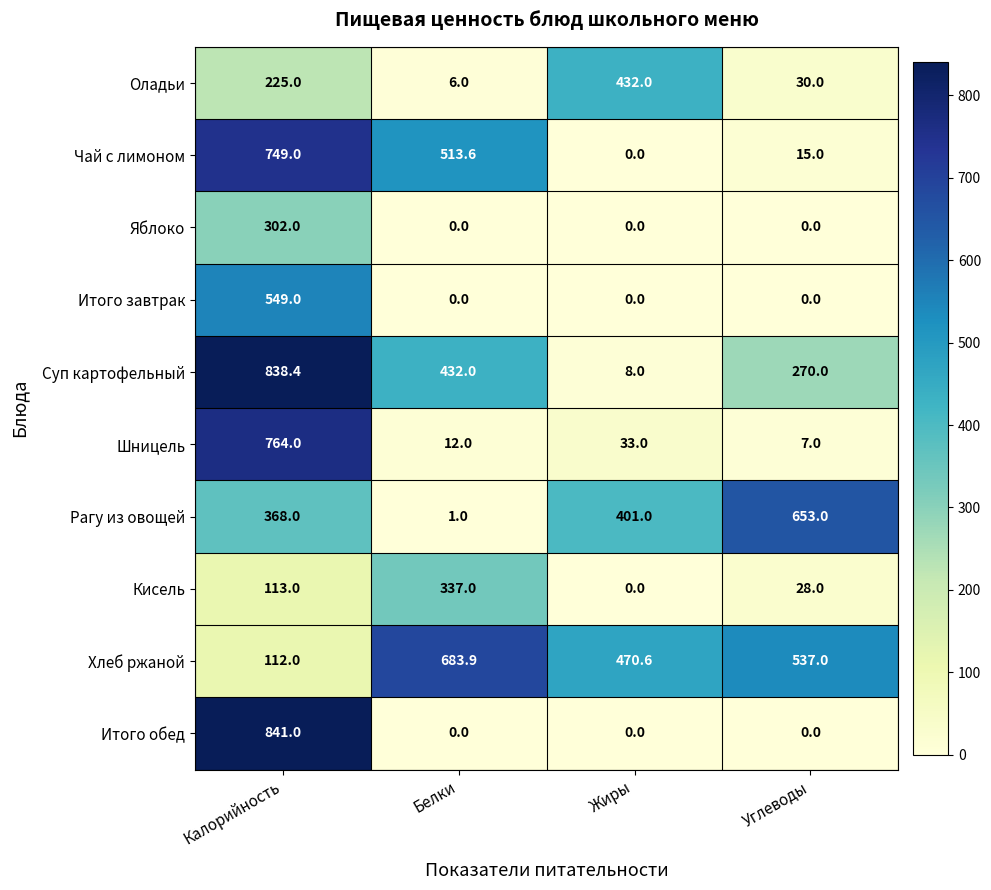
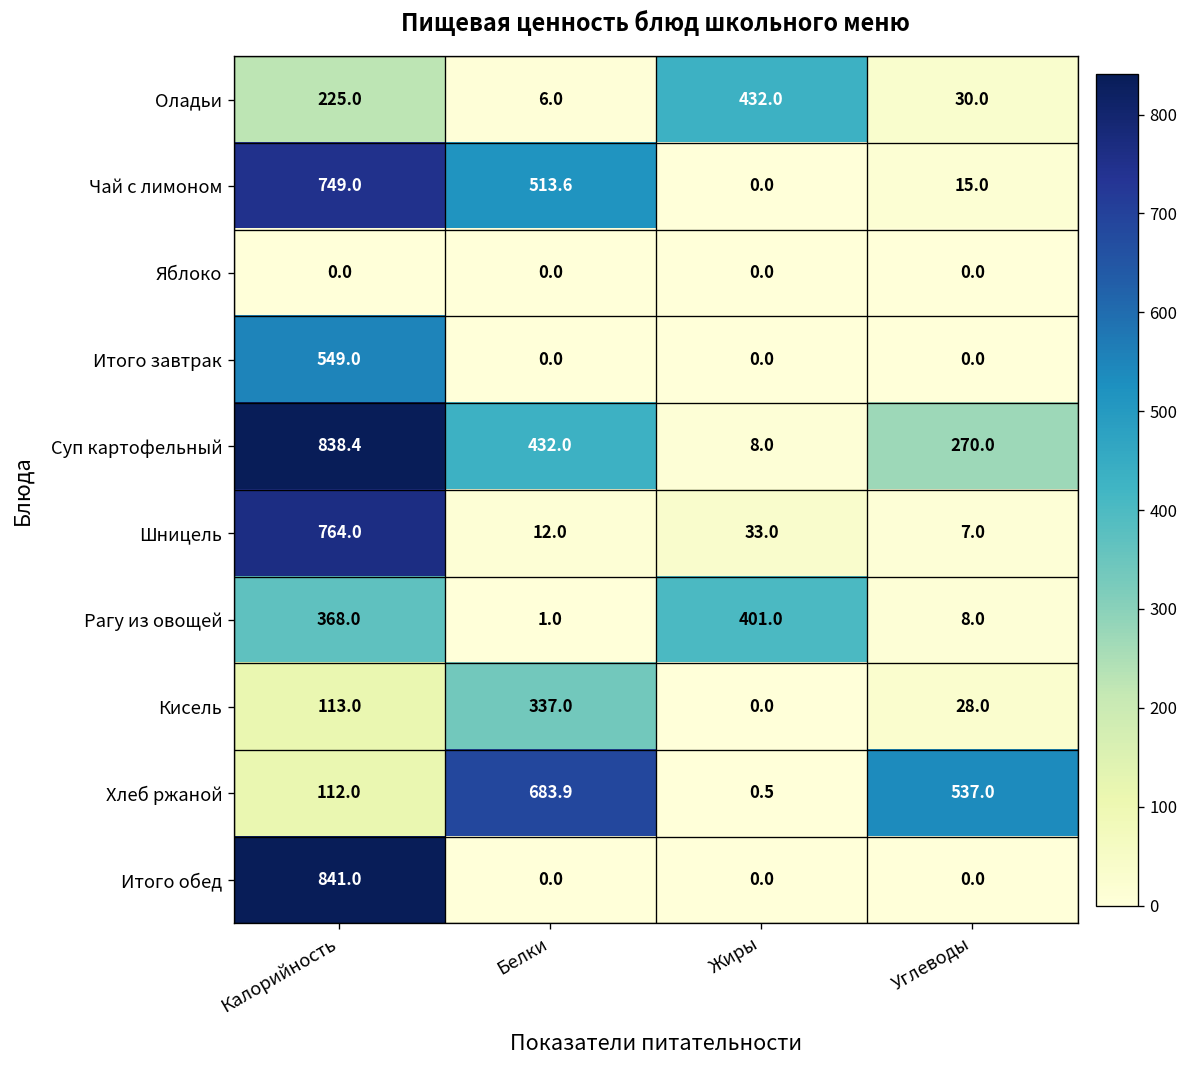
Яблоко, Калорийность: 302.0 -> 0.0
Рагу из овощей, Углеводы: 653.0 -> 8.0
Хлеб ржаной, Жиры: 470.6 -> 0.5
